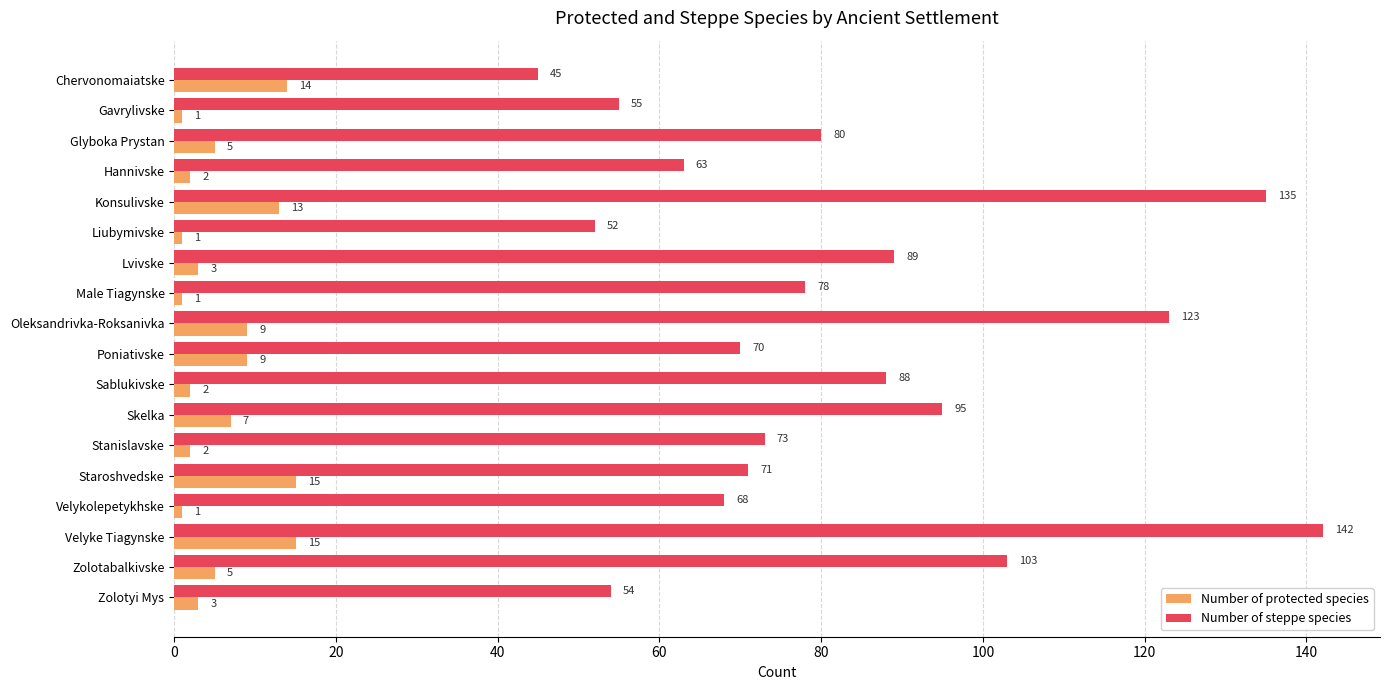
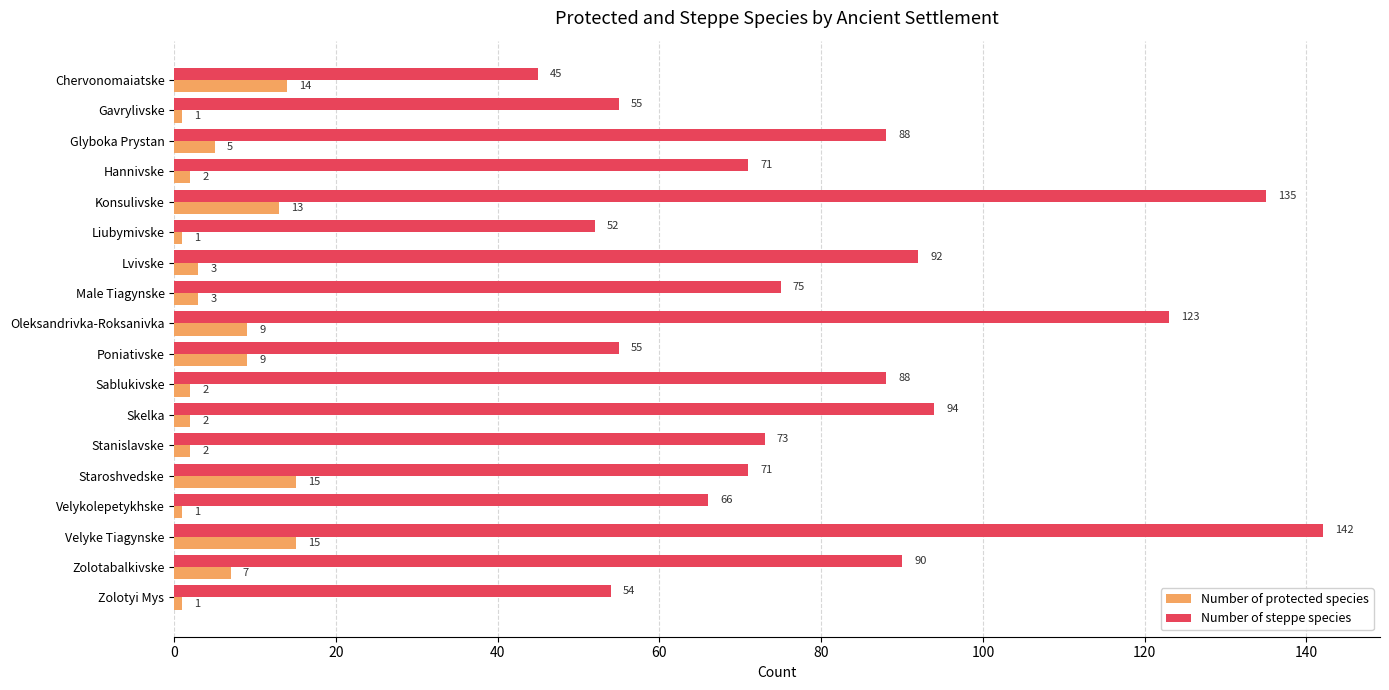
Number of steppe species, Glyboka Prystan: 80 -> 88
Number of steppe species, Hannivske: 63 -> 71
Number of steppe species, Lvivske: 89 -> 92
Number of steppe species, Male Tiagynske: 78 -> 75
Number of protected species, Male Tiagynske: 1 -> 3
Number of steppe species, Poniativske: 70 -> 55
Number of steppe species, Skelka: 95 -> 94
Number of protected species, Skelka: 7 -> 2
Number of steppe species, Velykolepetykhske: 68 -> 66
Number of steppe species, Zolotabalkivske: 103 -> 90
Number of protected species, Zolotabalkivske: 5 -> 7
Number of protected species, Zolotyi Mys: 3 -> 1
